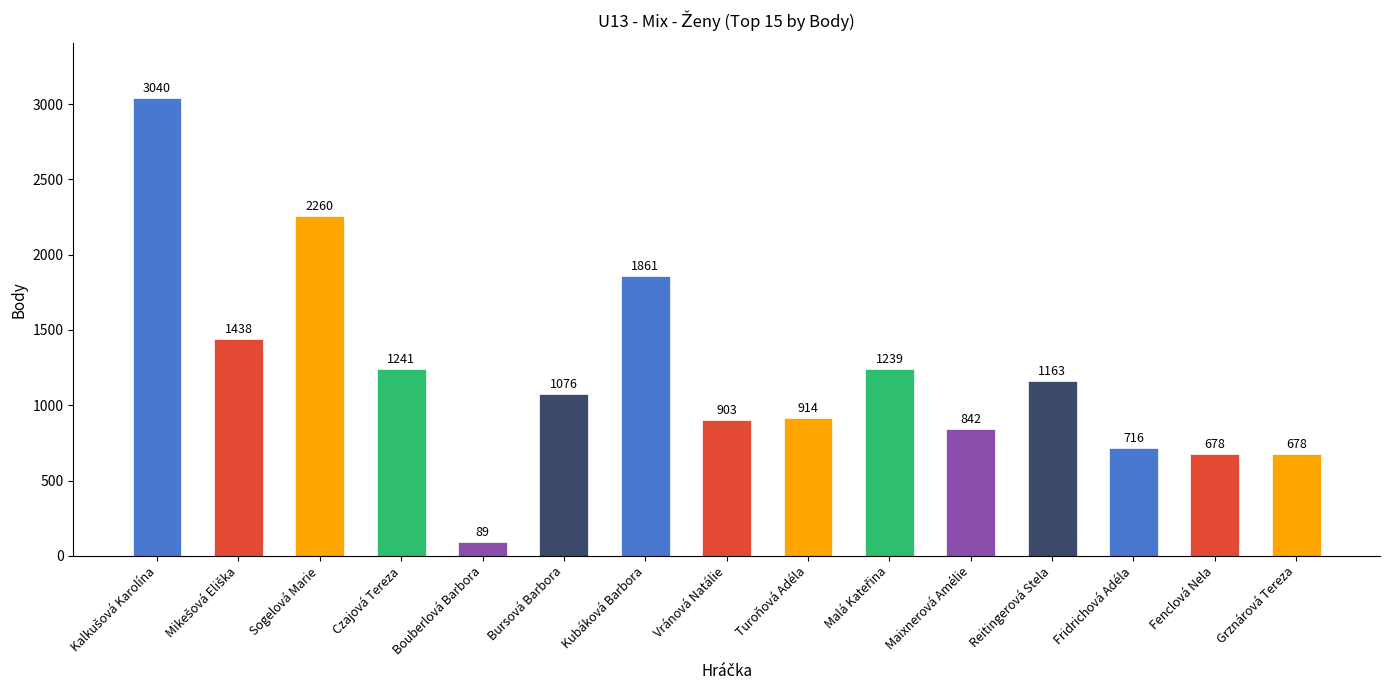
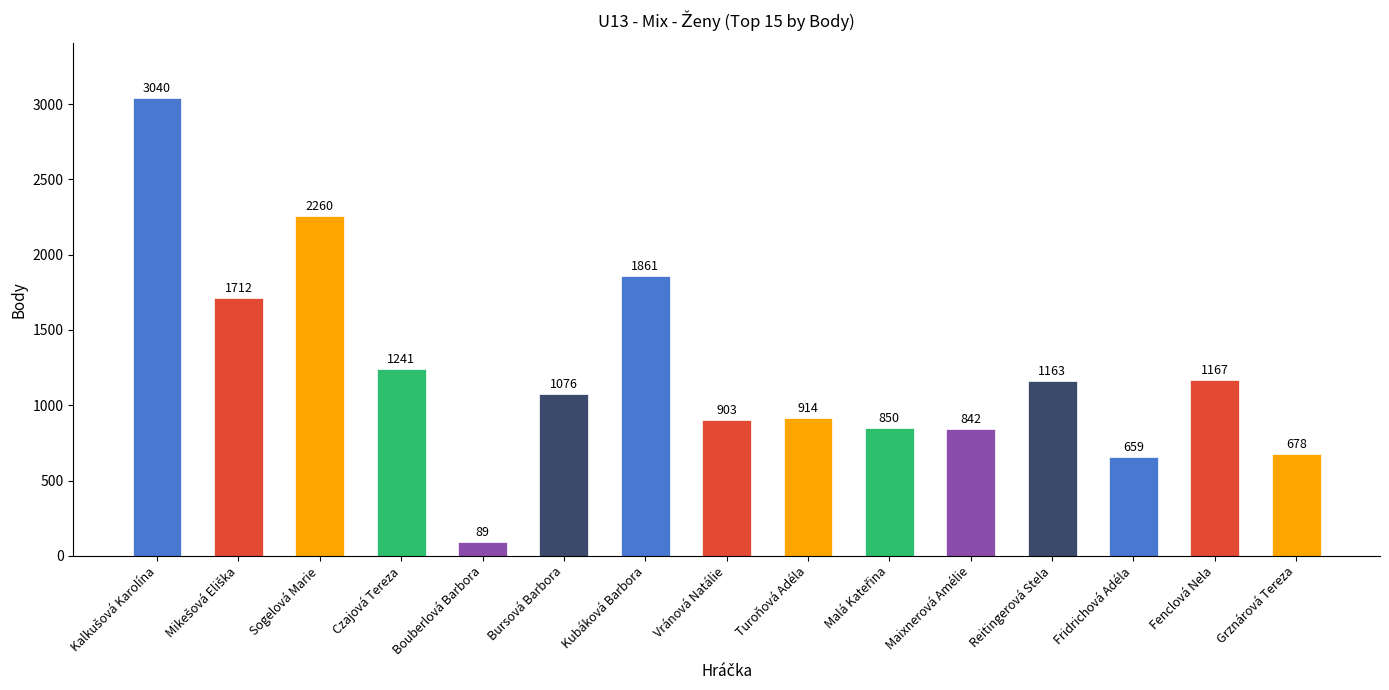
Mikešová Eliška: 1438 -> 1712
Malá Kateřina: 1239 -> 850
Fridrichová Adéla: 716 -> 659
Fenclová Nela: 678 -> 1167
